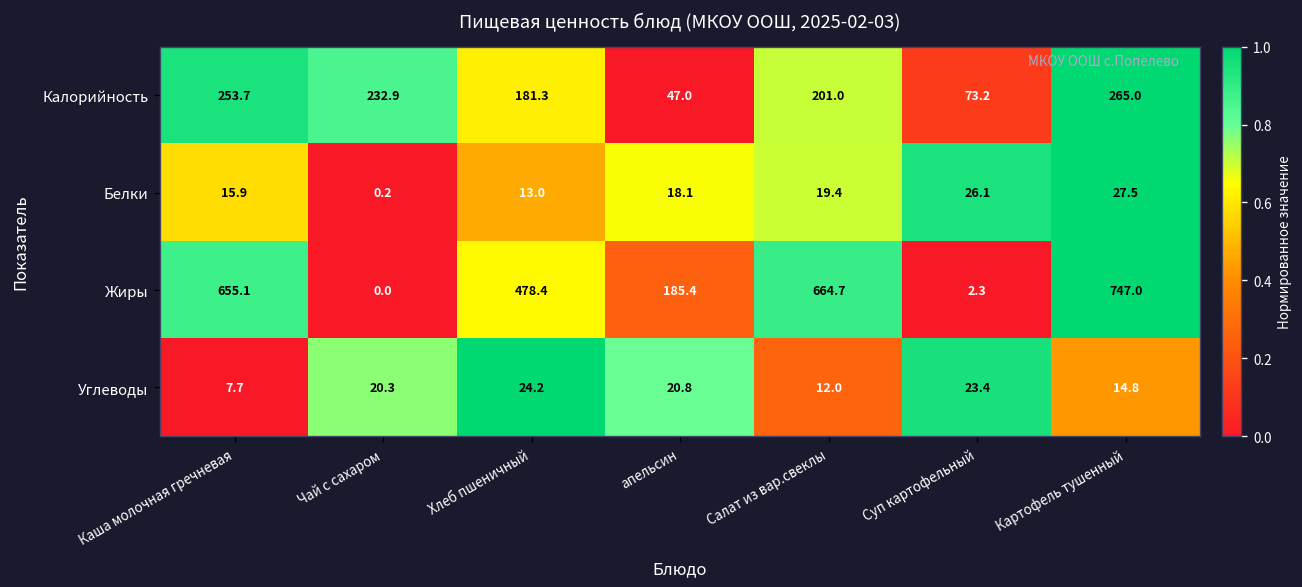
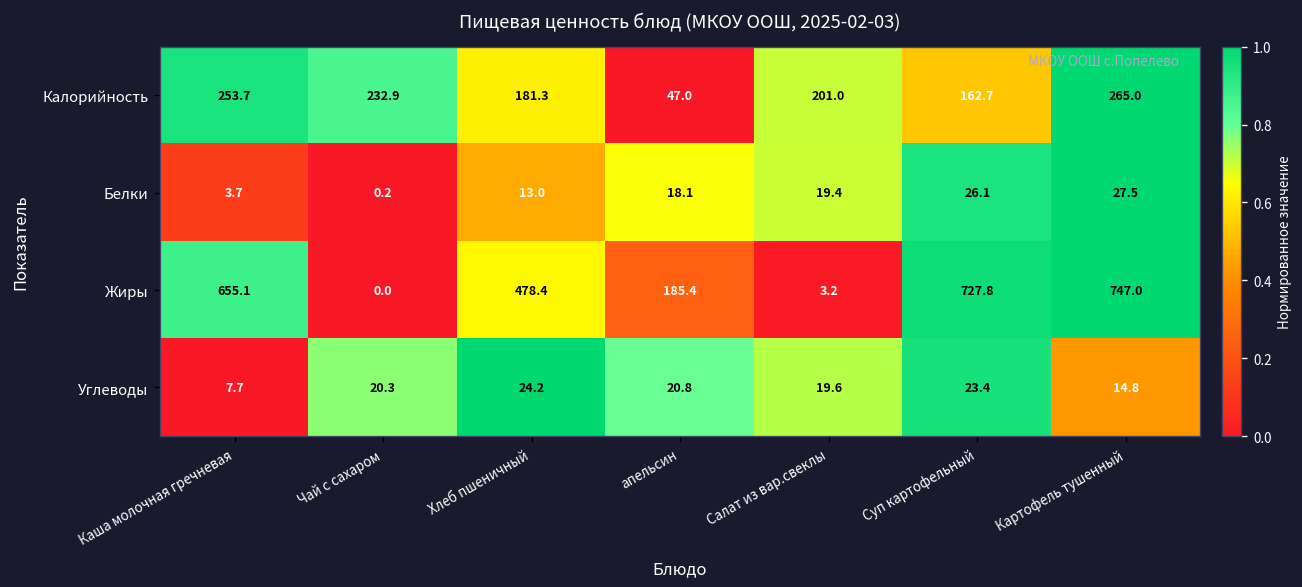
Калорийность, Суп картофельный: 73.2 -> 162.7
Белки, Каша молочная гречневая: 15.9 -> 3.7
Жиры, Салат из вар.свеклы: 664.7 -> 3.2
Жиры, Суп картофельный: 2.3 -> 727.8
Углеводы, Салат из вар.свеклы: 12.0 -> 19.6
